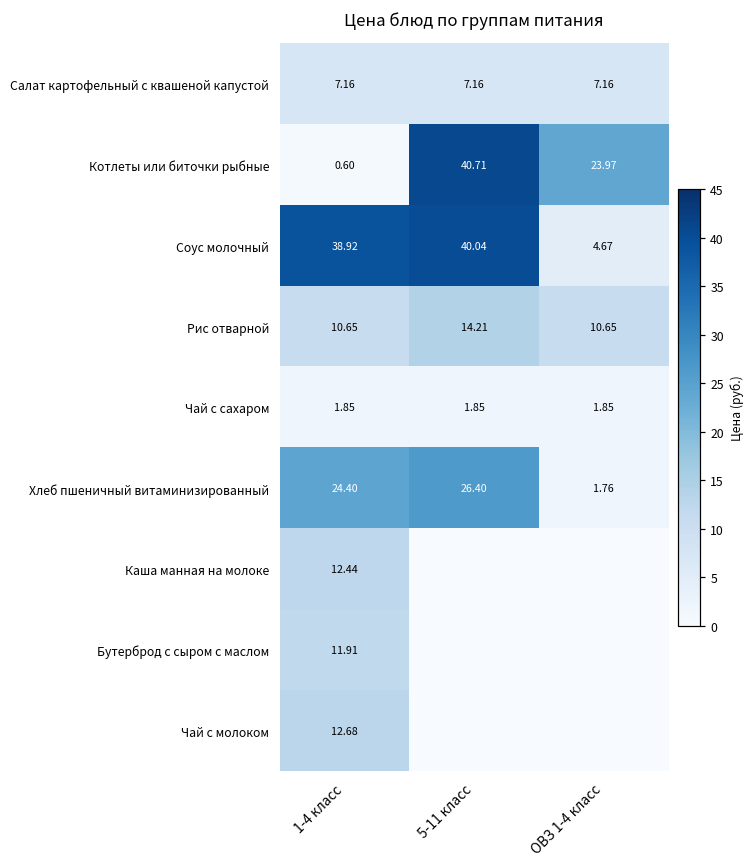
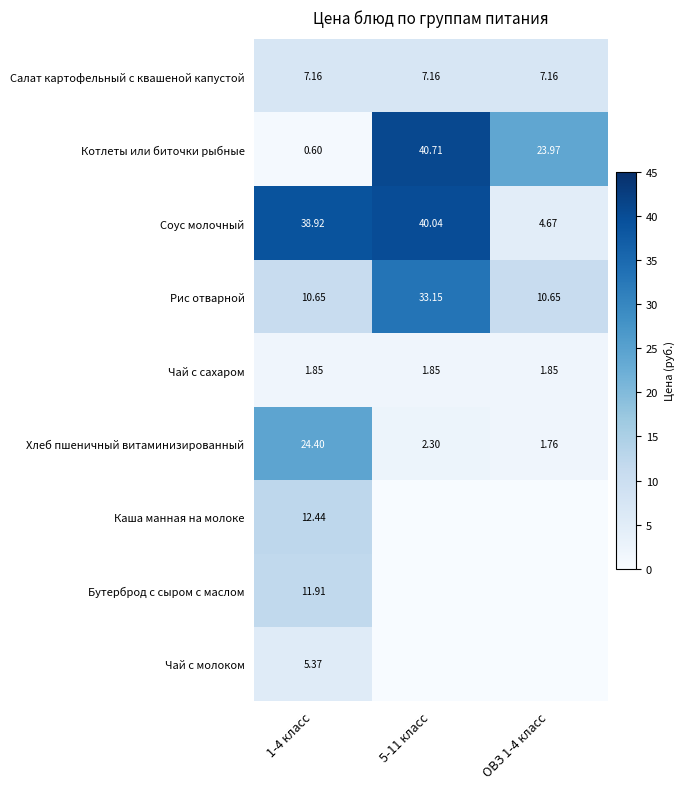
Рис отварной, 5-11 класс: 14.21 -> 33.15
Хлеб пшеничный витаминизированный, 5-11 класс: 26.40 -> 2.30
Чай с молоком, 1-4 класс: 12.68 -> 5.37
